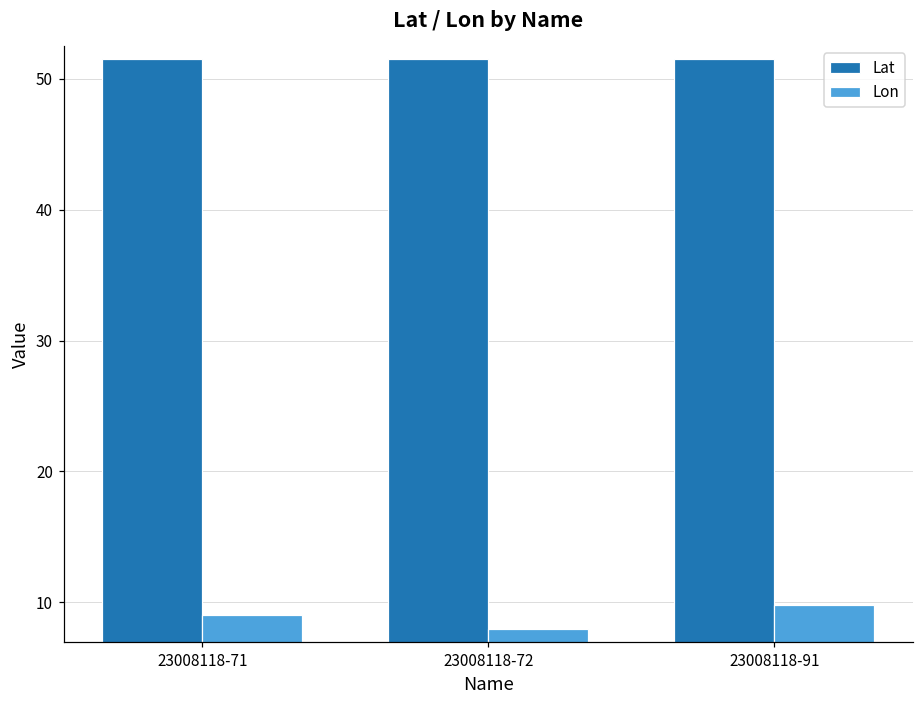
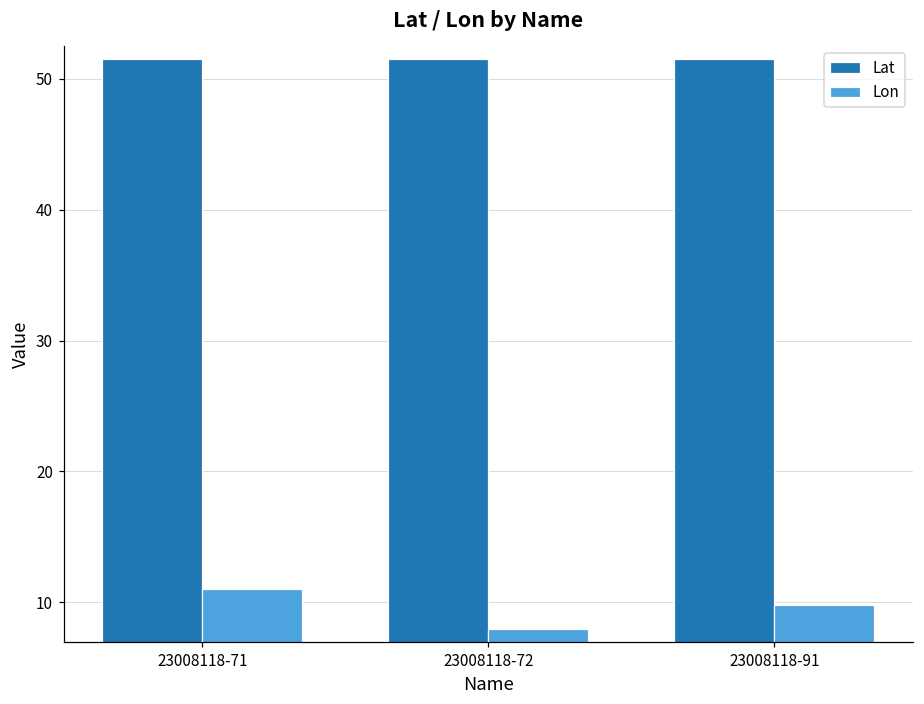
Lon, 23008118-71: 9.0 -> 11.0
